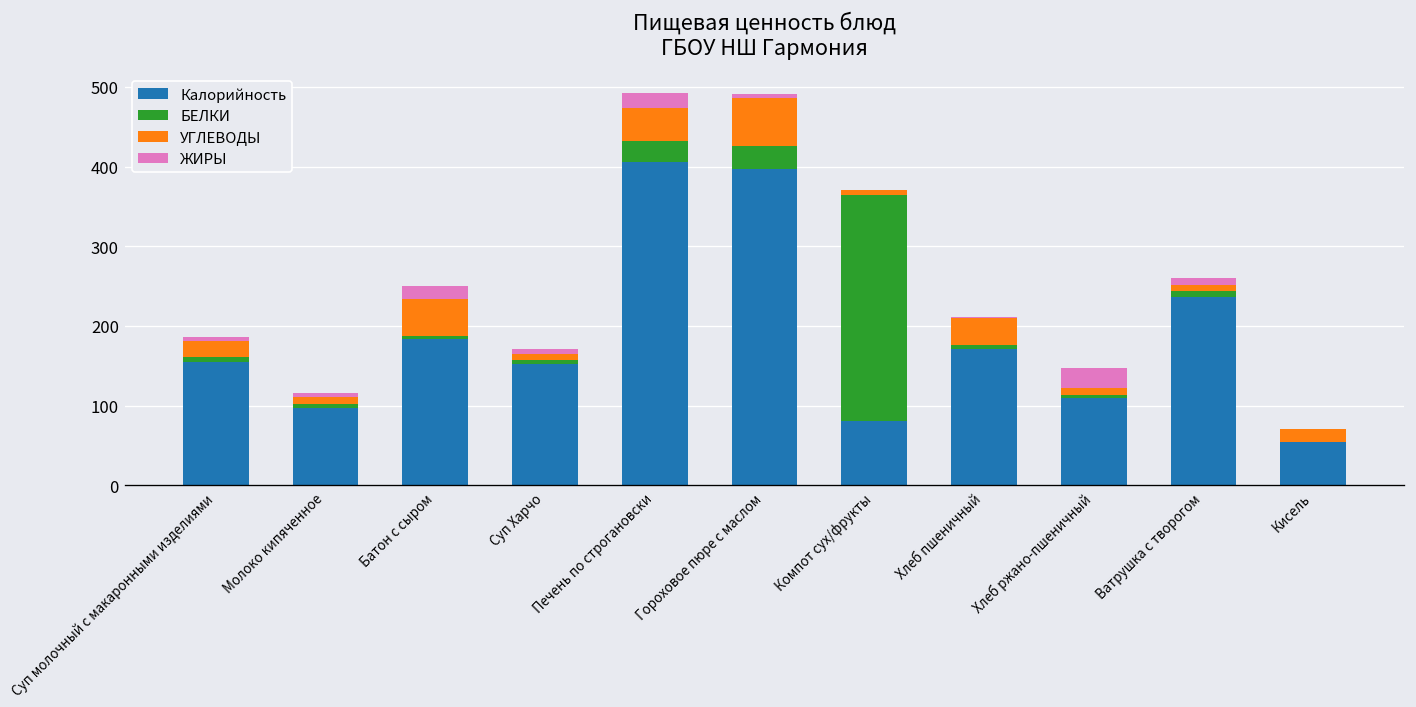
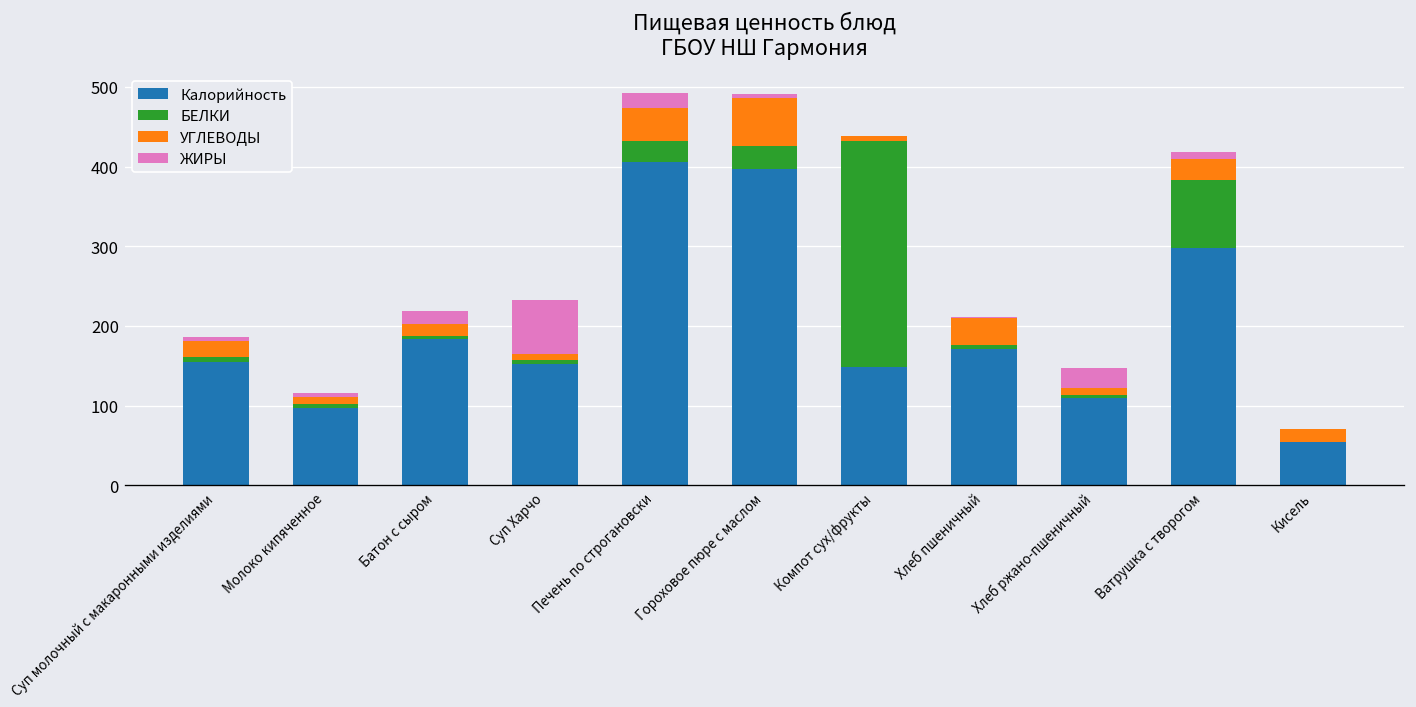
УГЛЕВОДЫ, Батон с сыром: 50 -> 10
ЖИРЫ, Суп Харчо: 10 -> 70
Калорийность, Компот сух/фрукты: 80 -> 150
Калорийность, Ватрушка с творогом: 240 -> 300
БЕЛКИ, Ватрушка с творогом: 10 -> 90
УГЛЕВОДЫ, Ватрушка с творогом: 10 -> 30
